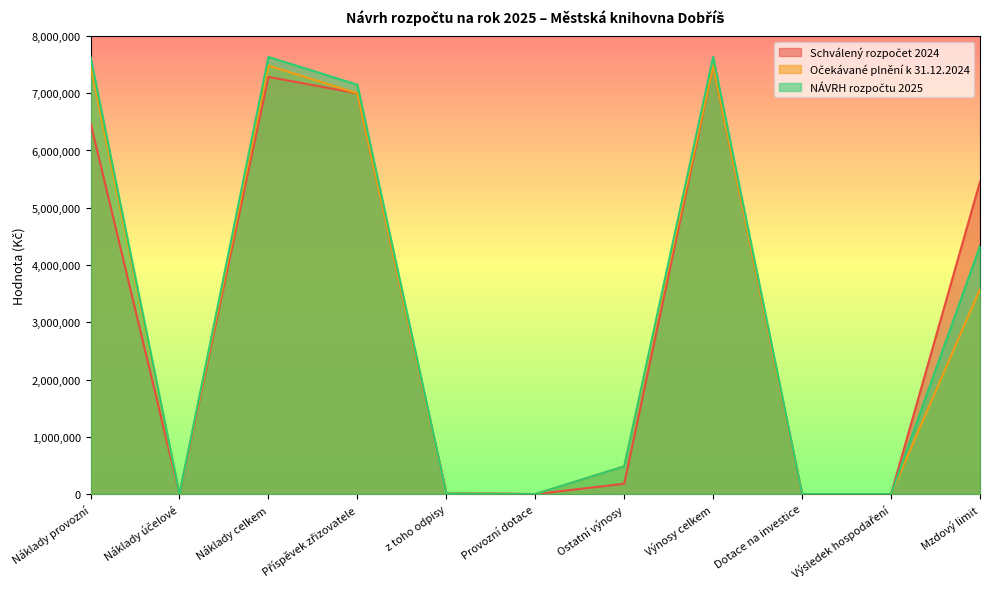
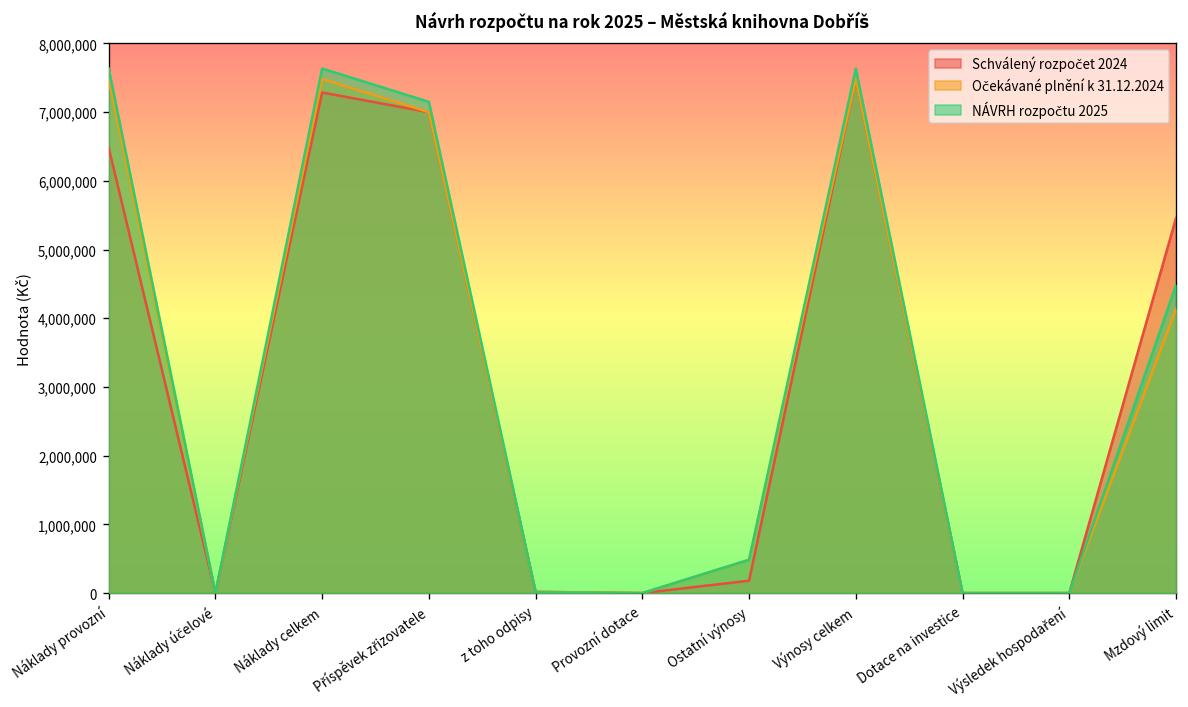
Očekávané plnění k 31.12.2024, Mzdový limit: 3,600,000 -> 4,100,000
NÁVRH rozpočtu 2025, Mzdový limit: 4,300,000 -> 4,500,000
